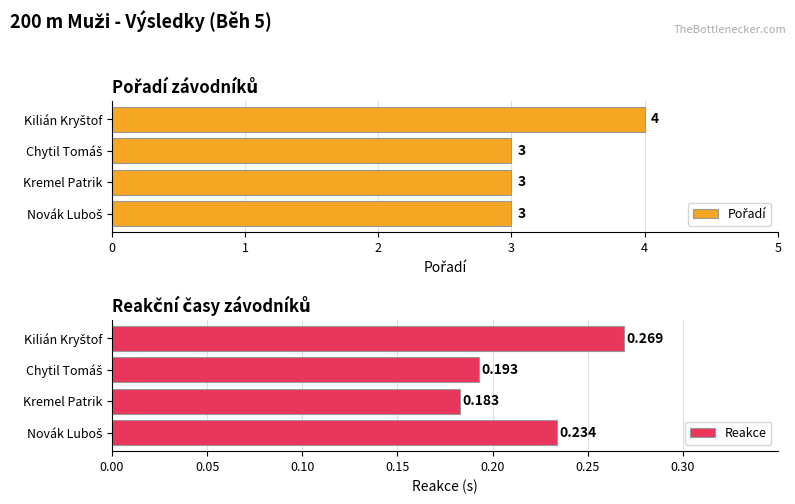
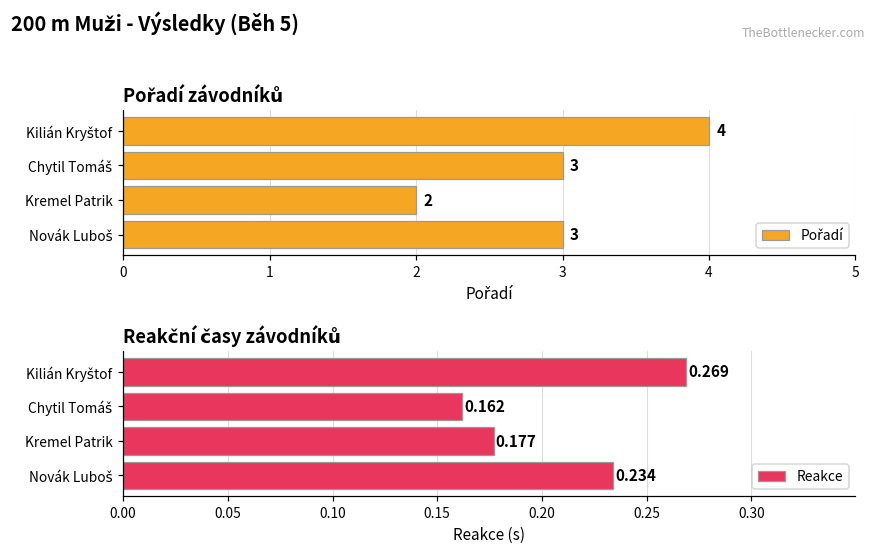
Pořadí závodníků, Kremel Patrik: 3 -> 2
Reakční časy závodníků, Chytil Tomáš: 0.193 -> 0.162
Reakční časy závodníků, Kremel Patrik: 0.183 -> 0.177
